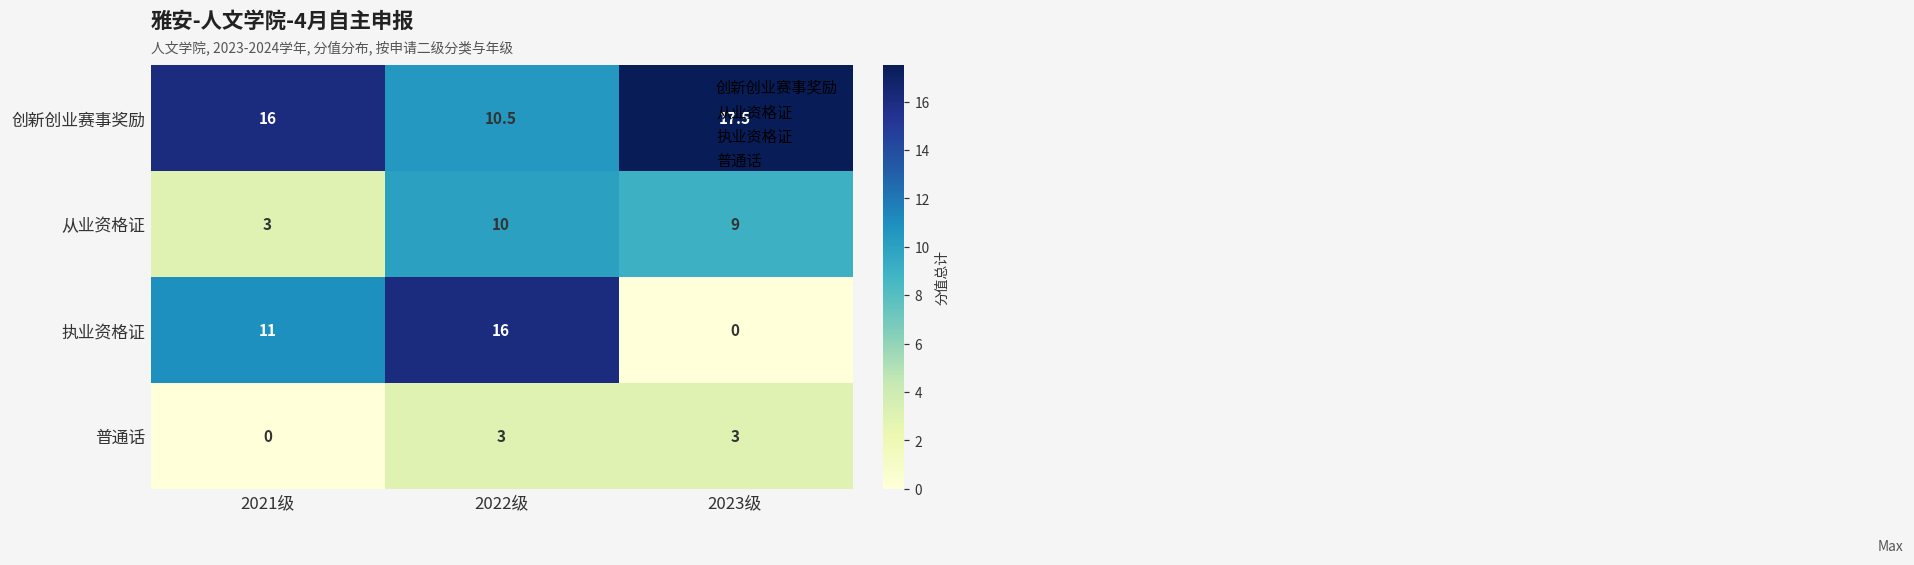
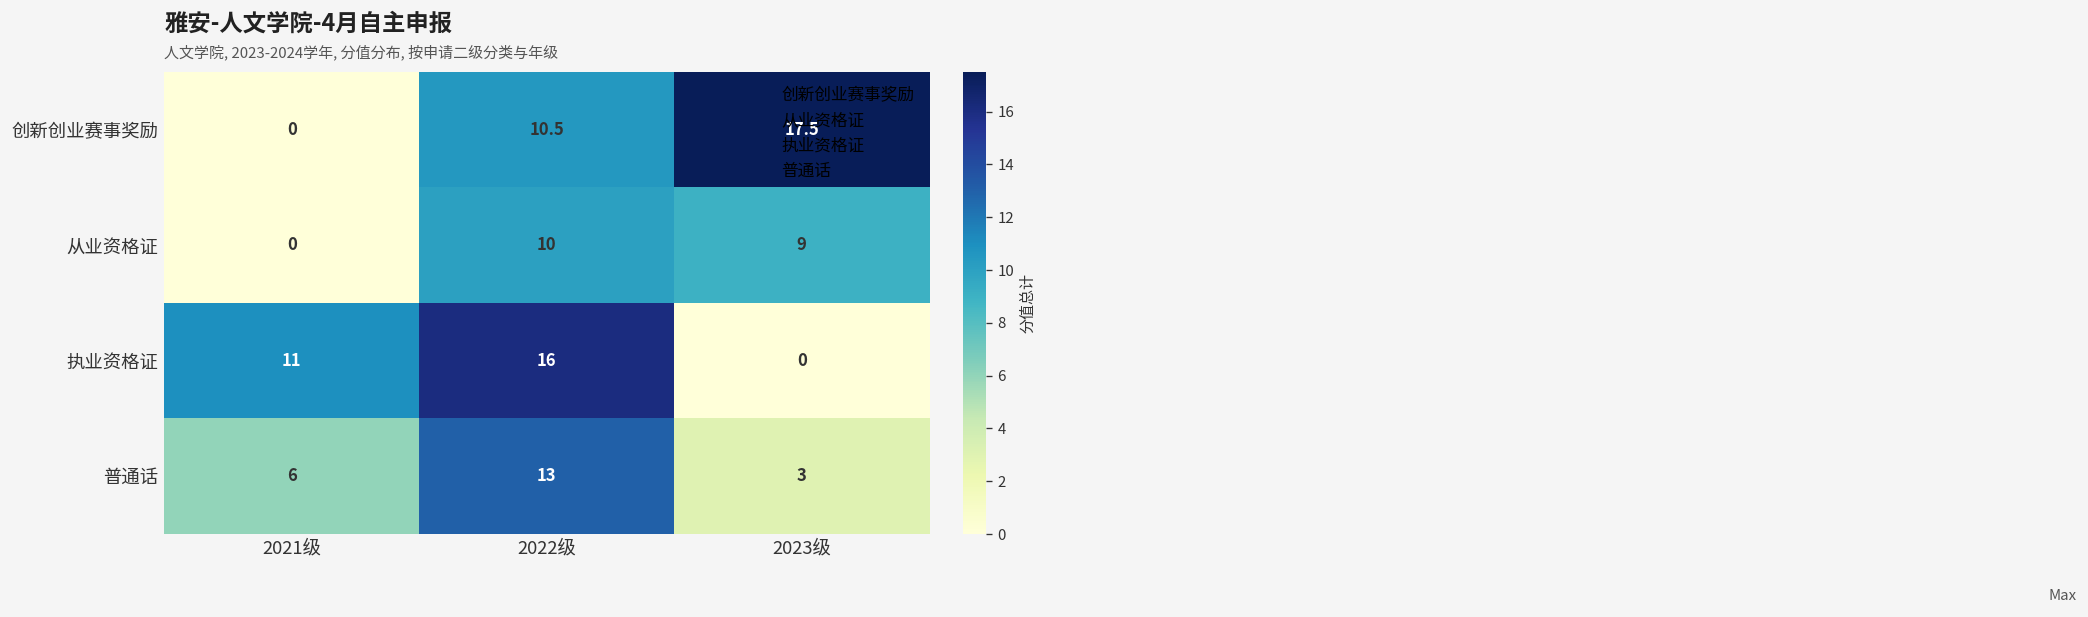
创新创业赛事奖励, 2021级: 16 -> 0
从业资格证, 2021级: 3 -> 0
普通话, 2021级: 0 -> 6
普通话, 2022级: 3 -> 13
